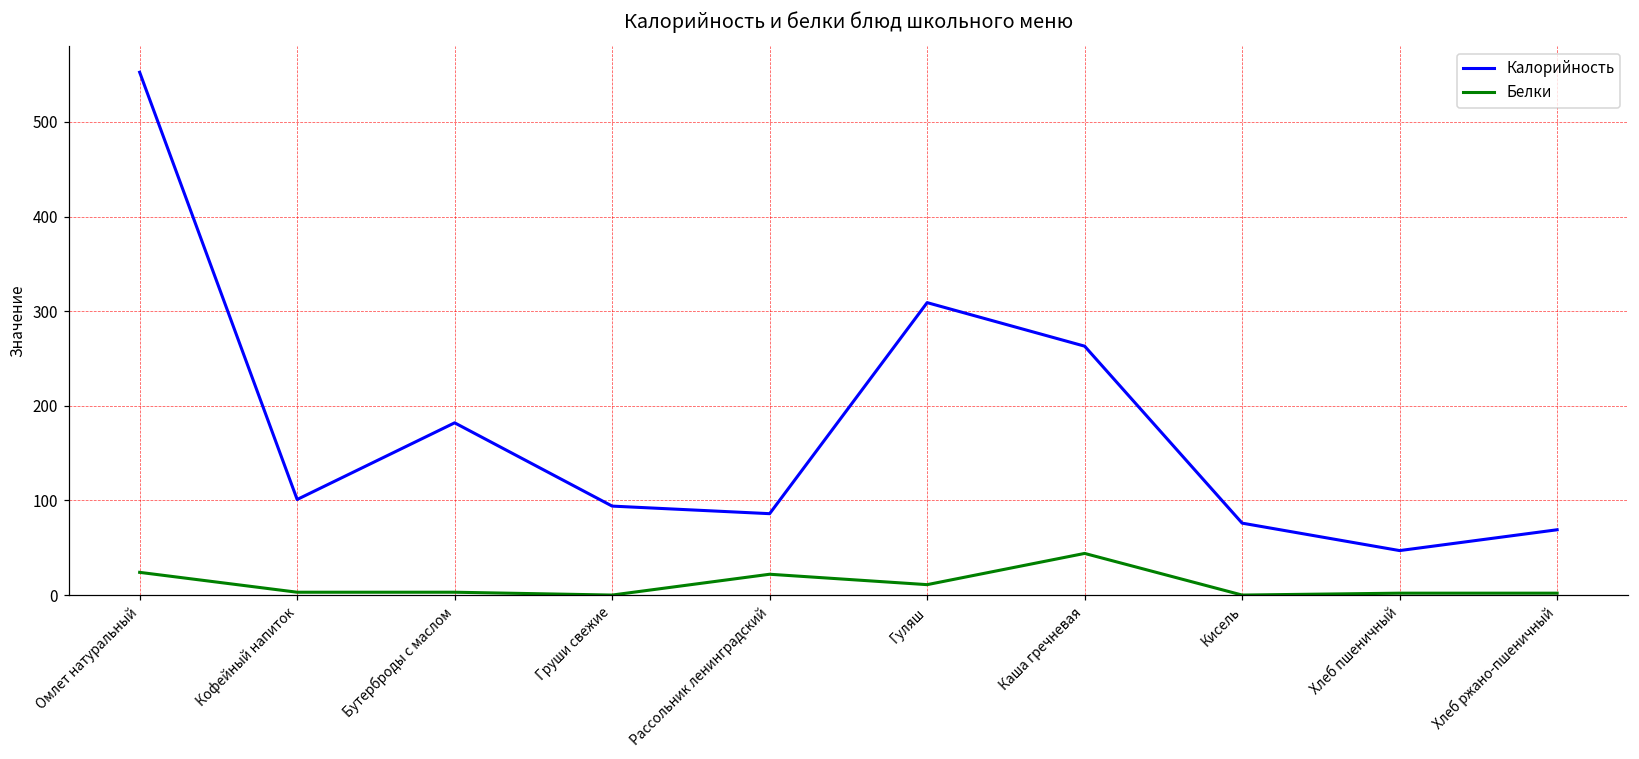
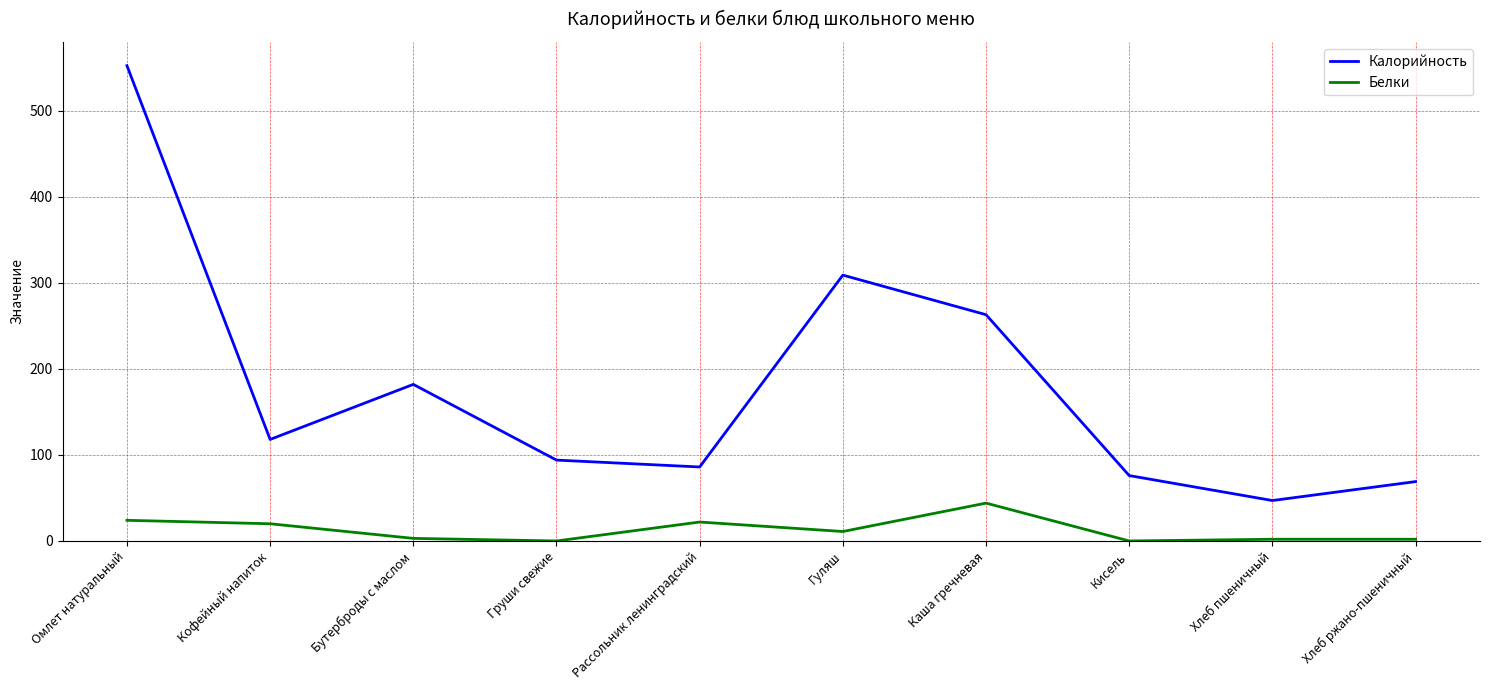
Калорийность, Кофейный напиток: 100 -> 120
Белки, Кофейный напиток: 0 -> 20
